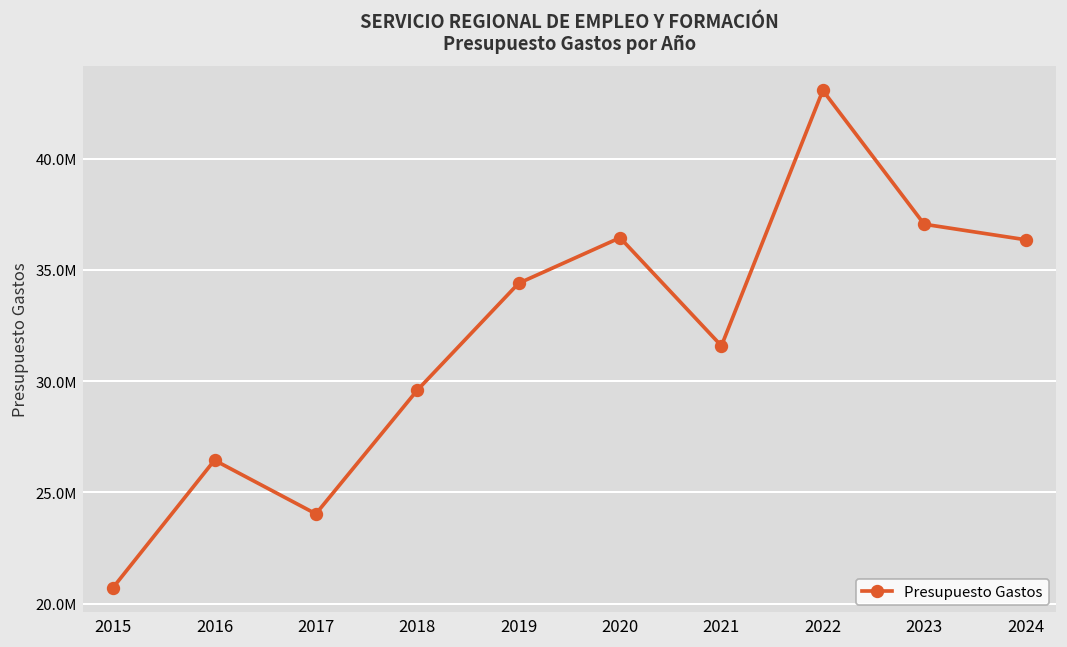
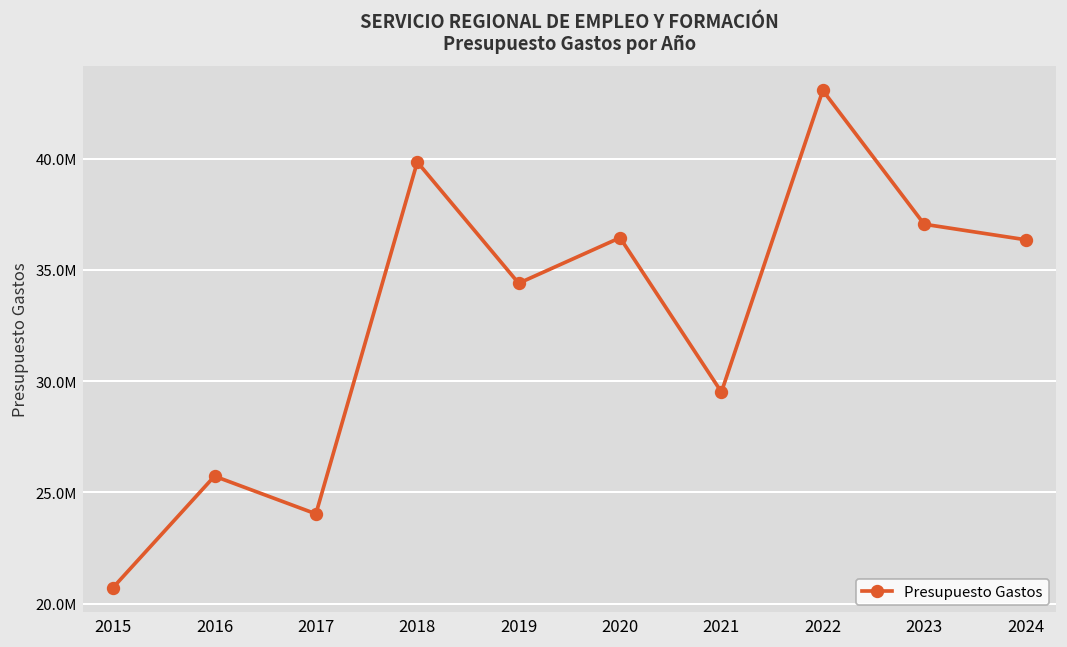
2016: 26400000 -> 25700000
2018: 29600000 -> 39900000
2021: 31600000 -> 29500000
